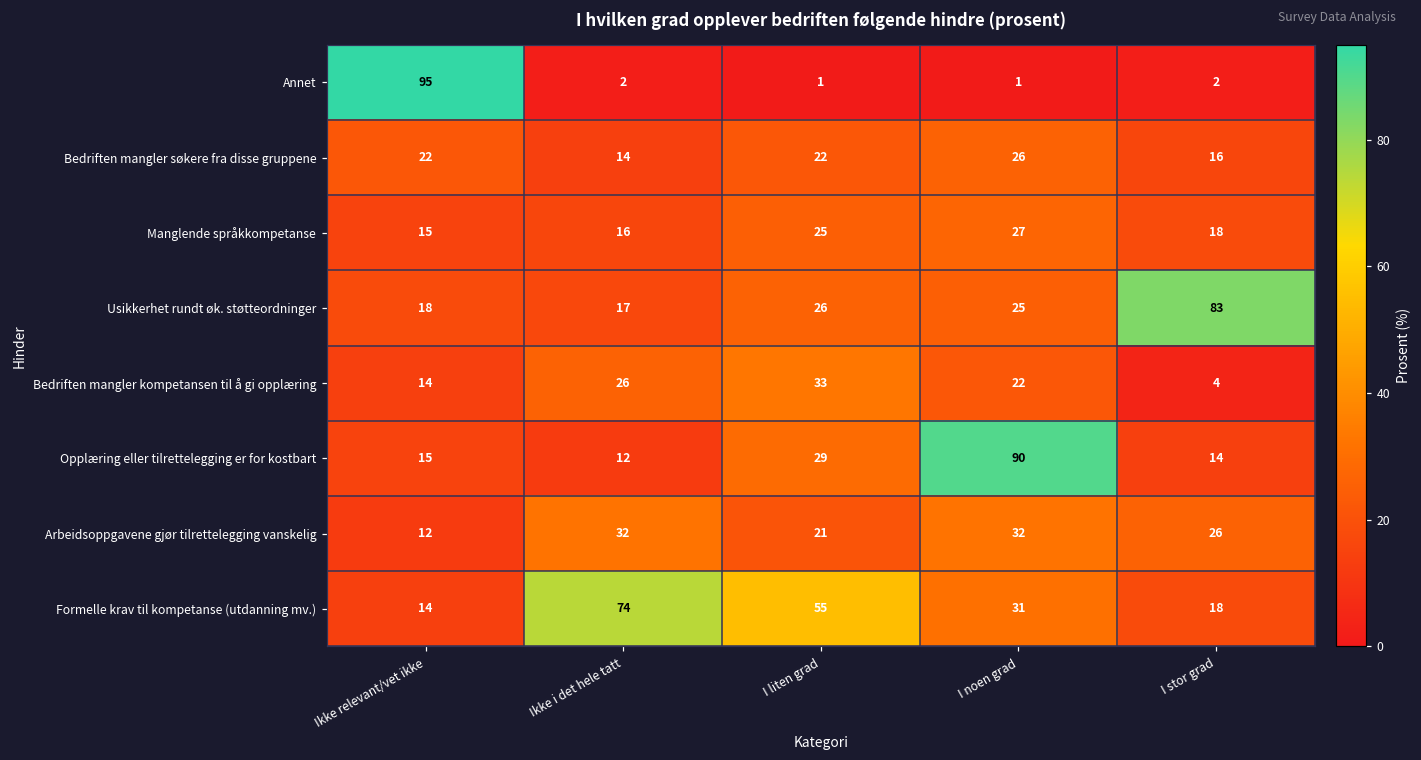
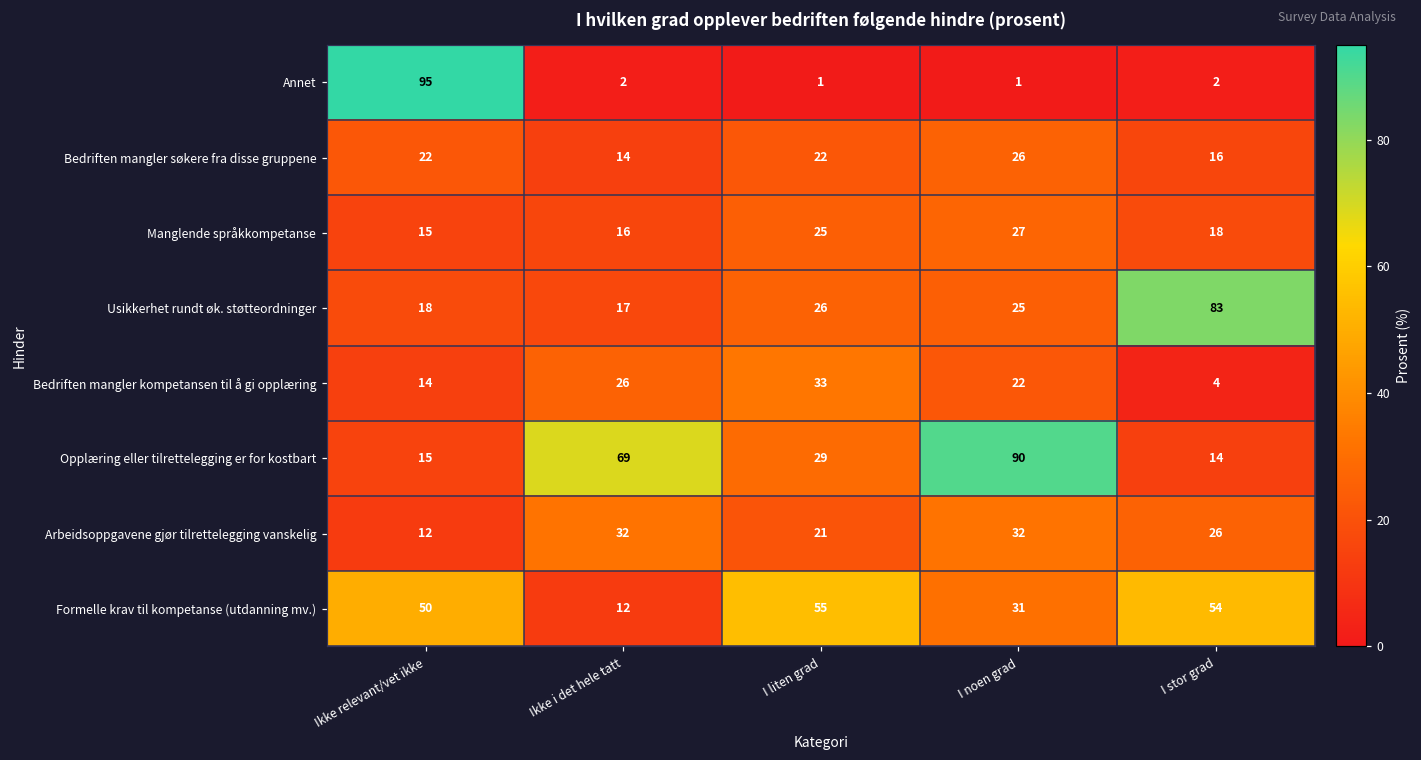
Opplæring eller tilrettelegging er for kostbart, Ikke i det hele tatt: 12 -> 69
Formelle krav til kompetanse (utdanning mv.), Ikke relevant/vet ikke: 14 -> 50
Formelle krav til kompetanse (utdanning mv.), Ikke i det hele tatt: 74 -> 12
Formelle krav til kompetanse (utdanning mv.), I stor grad: 18 -> 54
